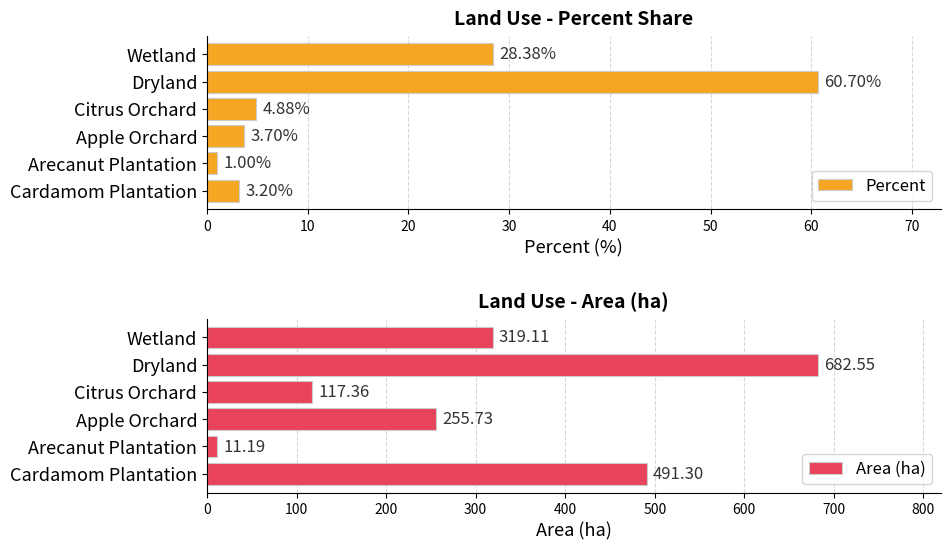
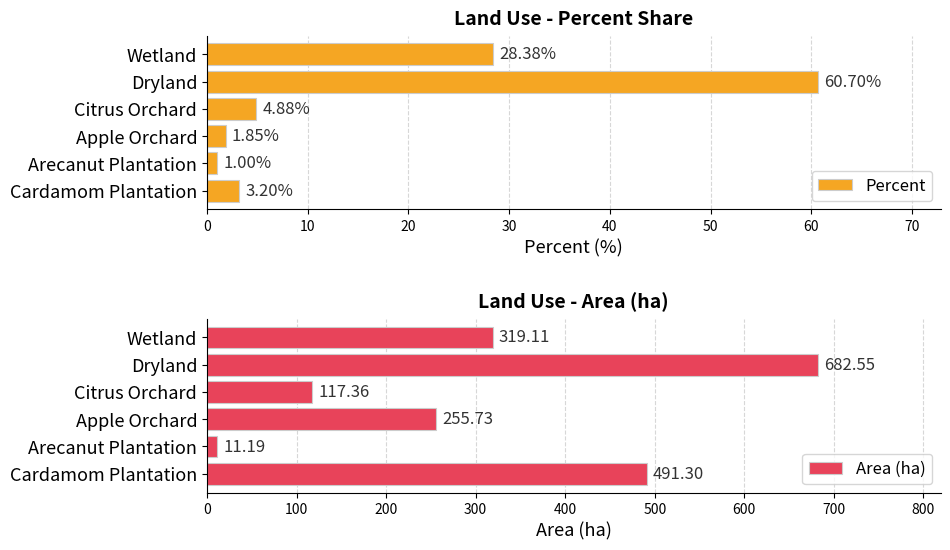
Land Use - Percent Share, Apple Orchard: 3.70% -> 1.85%
